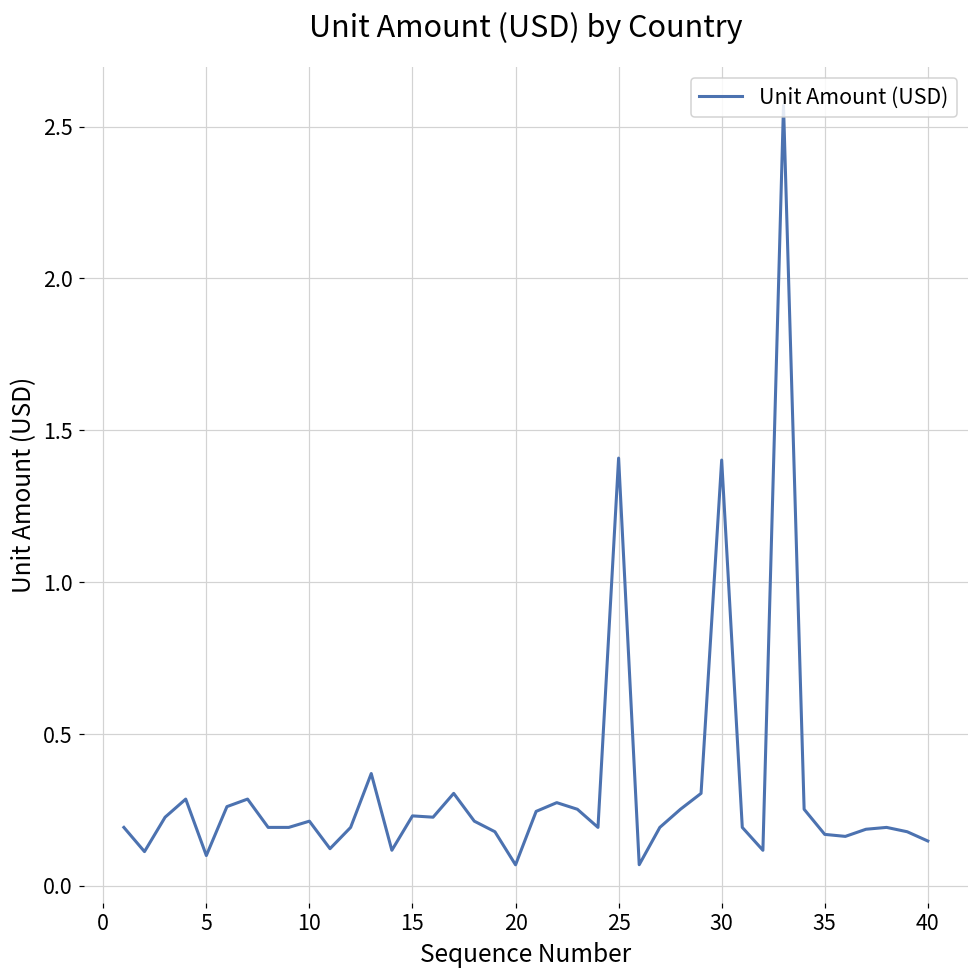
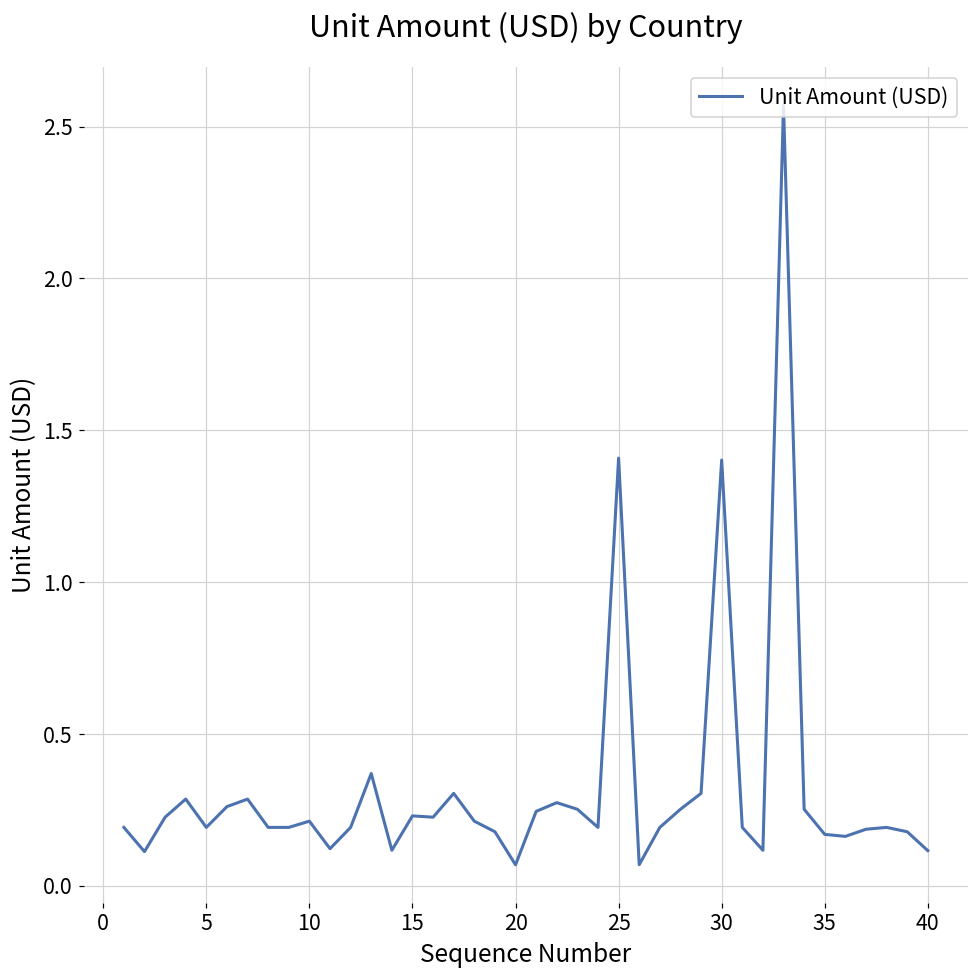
5: 0.10 -> 0.19
40: 0.15 -> 0.12
